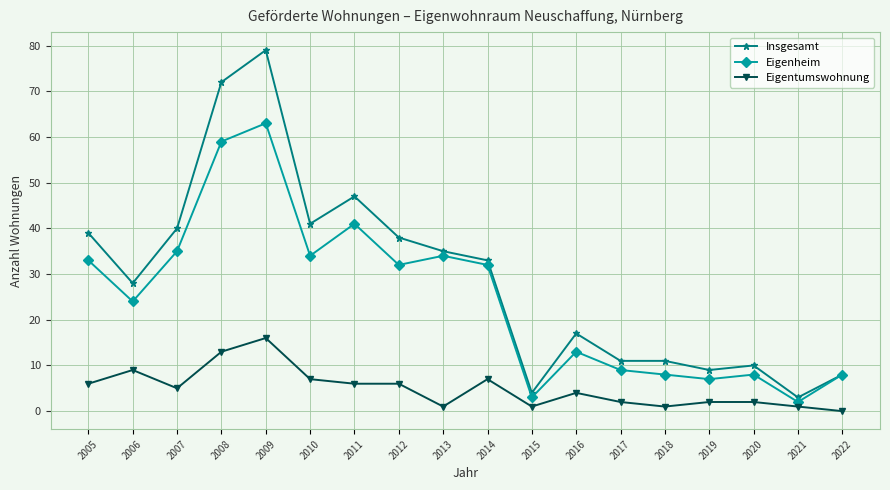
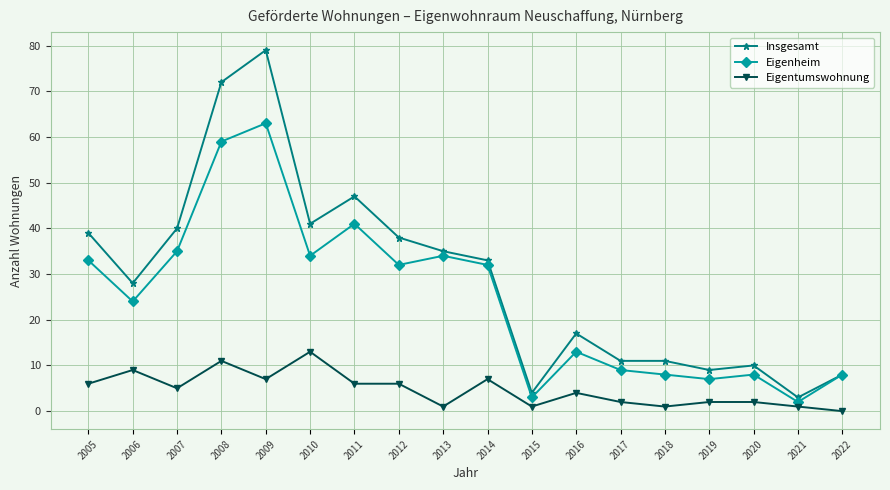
Eigentumswohnung, 2008: 13 -> 11
Eigentumswohnung, 2009: 16 -> 7
Eigentumswohnung, 2010: 7 -> 13
